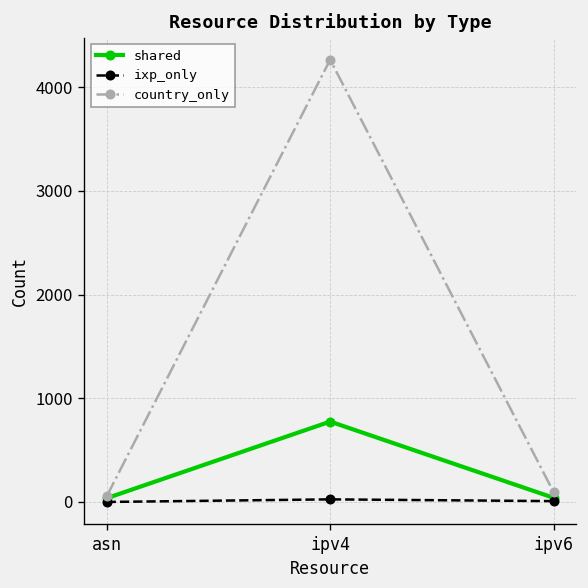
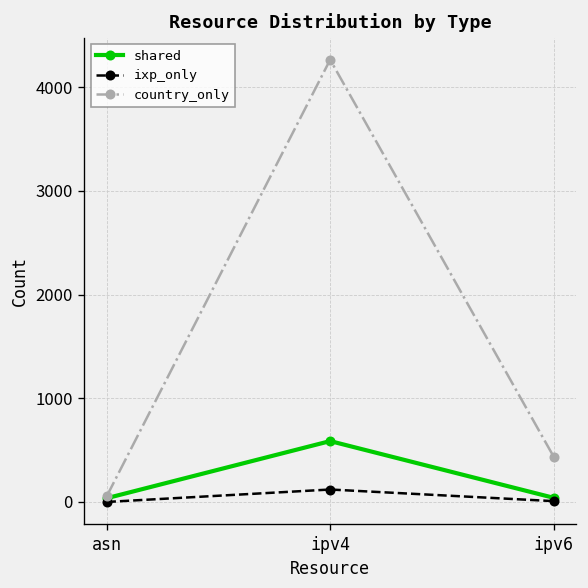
shared, ipv4: 800 -> 600
ixp_only, ipv4: 0 -> 100
country_only, ipv6: 100 -> 400
